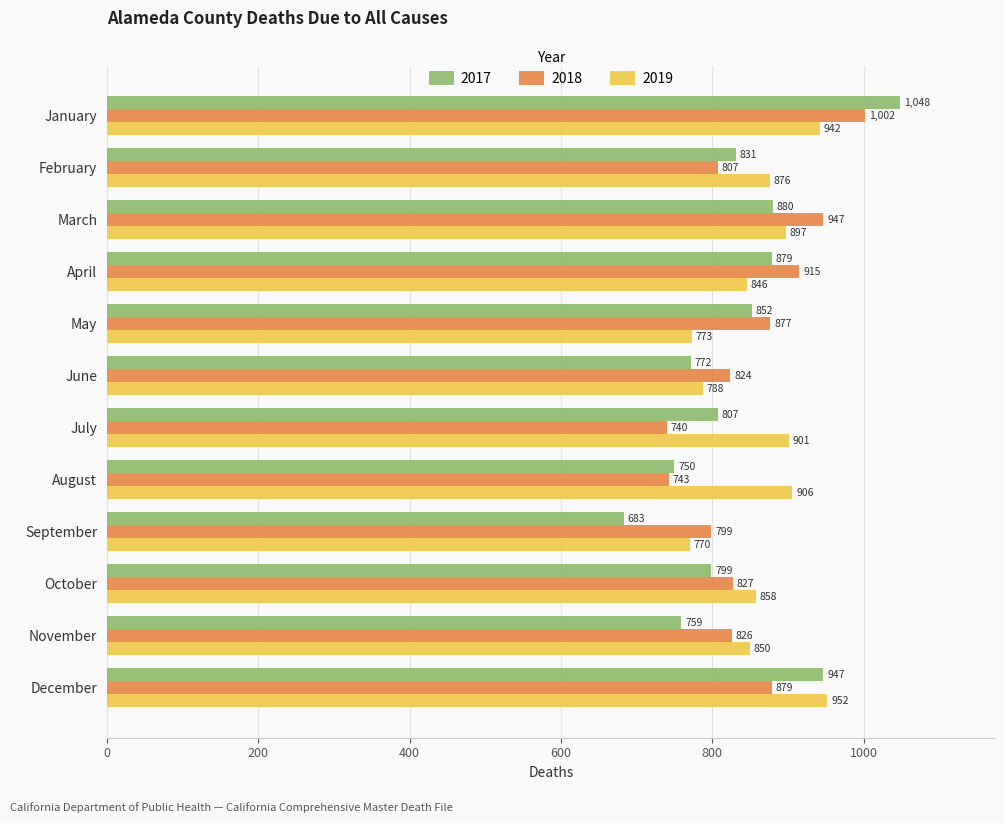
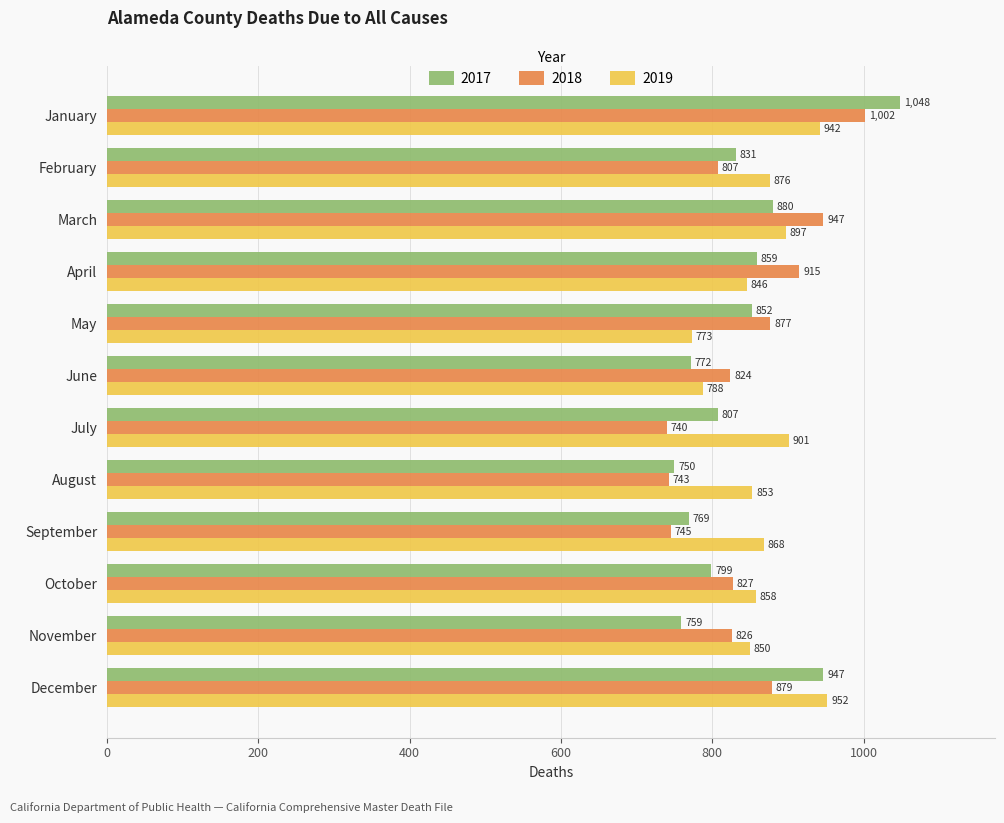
2017, April: 879 -> 859
2019, August: 906 -> 853
2017, September: 683 -> 769
2018, September: 799 -> 745
2019, September: 770 -> 868
